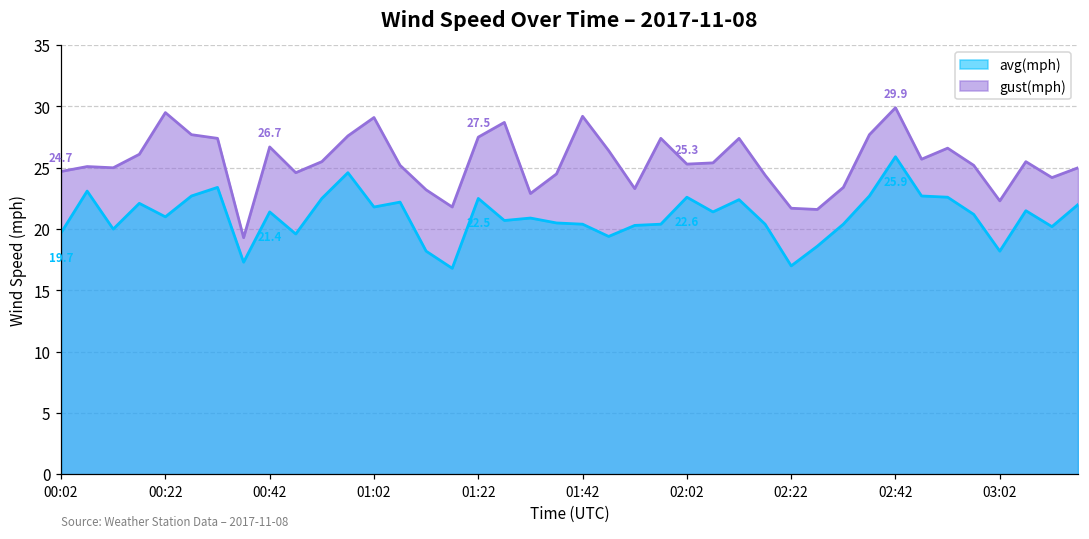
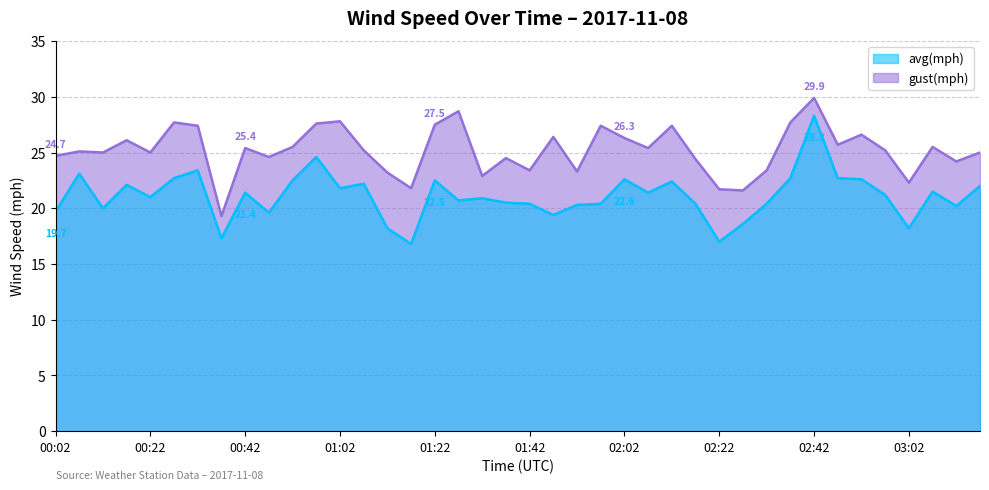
gust(mph), 00:22: 29.5 -> 25.0
gust(mph), 00:42: 26.7 -> 25.4
gust(mph), 01:02: 29.1 -> 27.8
gust(mph), 01:42: 29.2 -> 23.4
gust(mph), 02:02: 25.3 -> 26.3
avg(mph), 02:42: 25.9 -> 28.3
